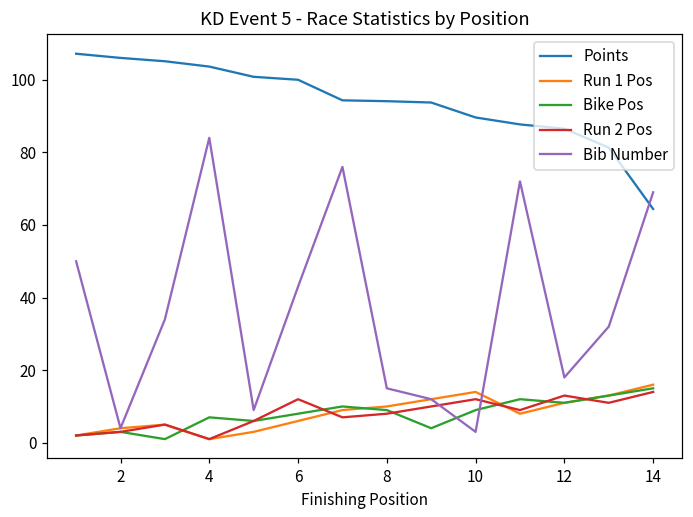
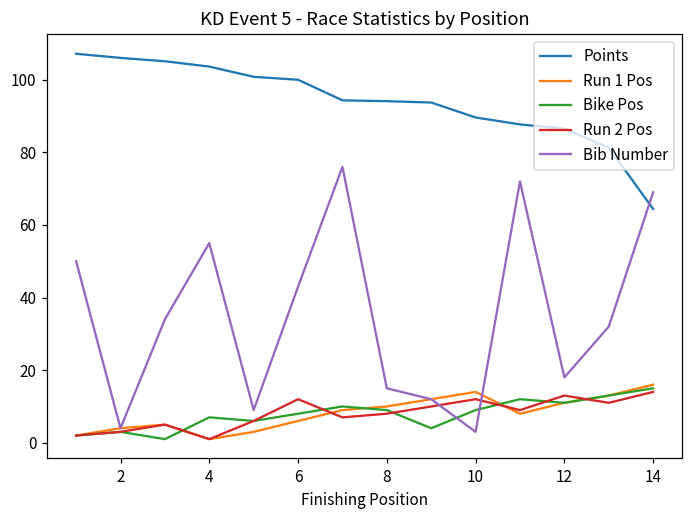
Bib Number, 4: 84 -> 55
